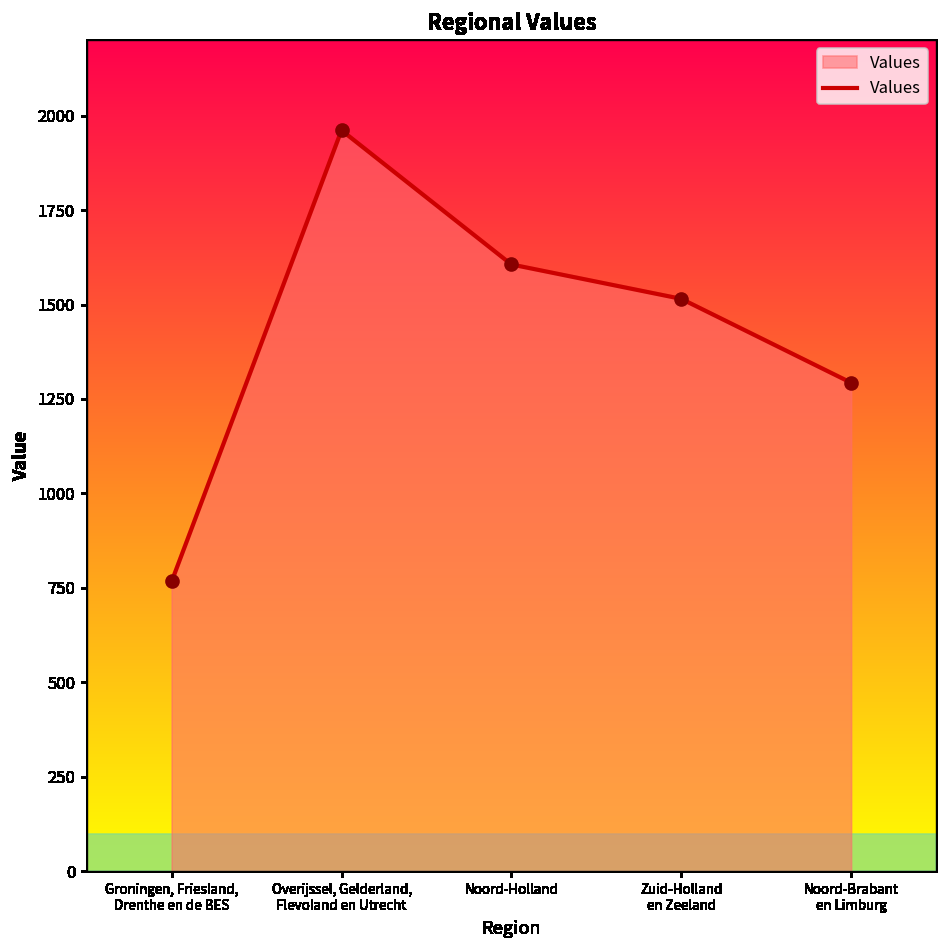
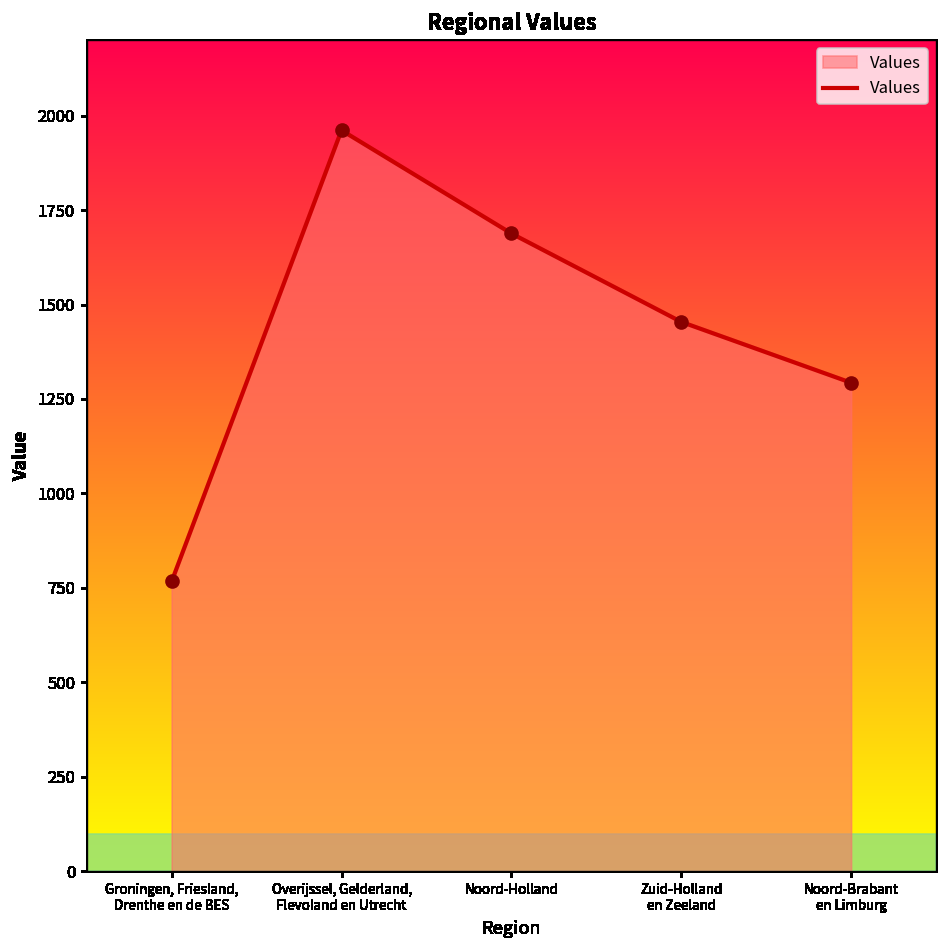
Noord-Holland: 1610 -> 1690
Zuid-Holland en Zeeland: 1520 -> 1450
